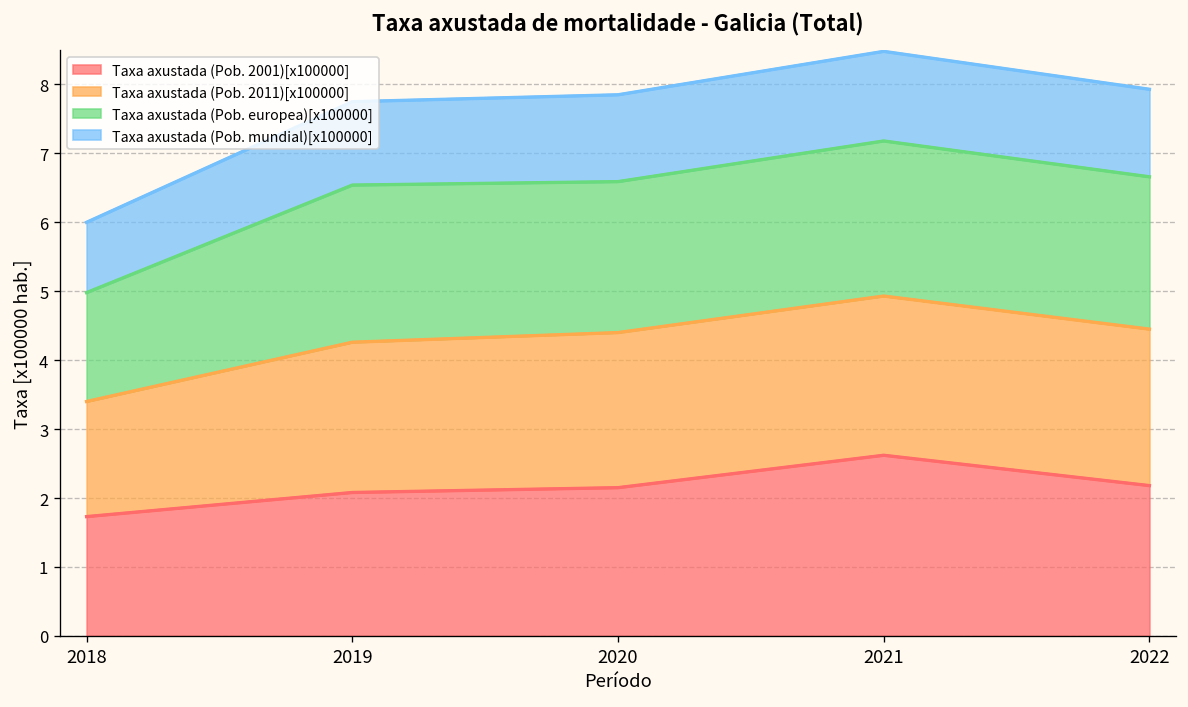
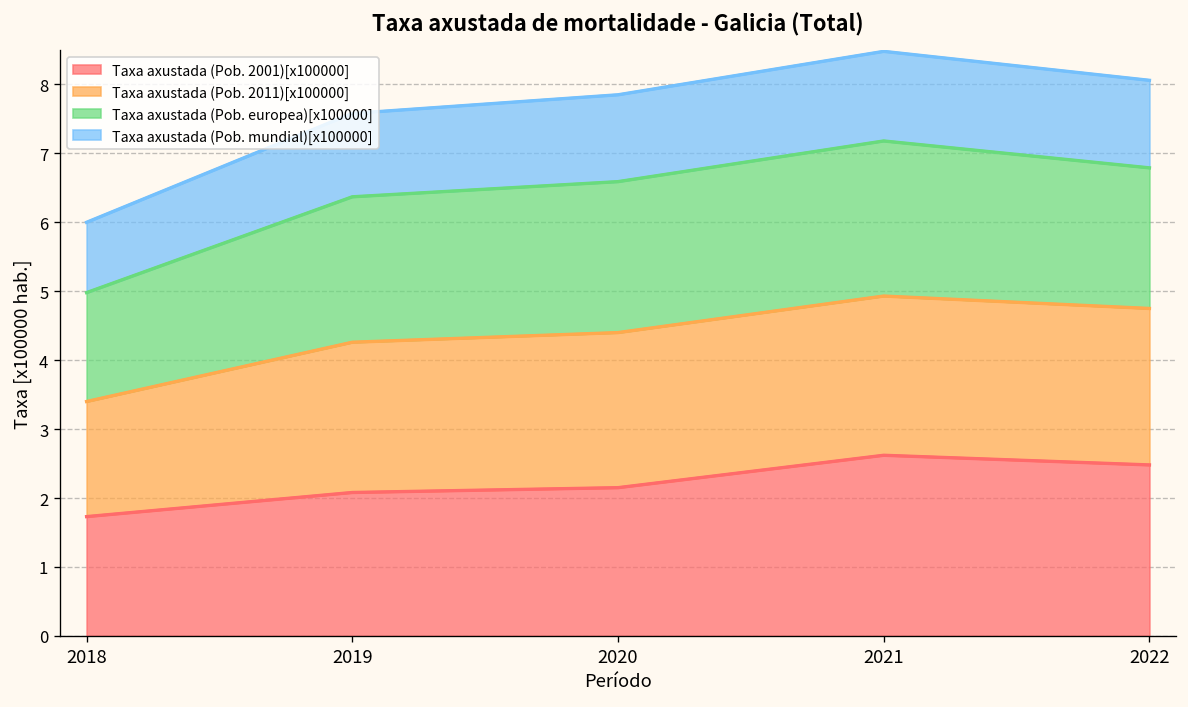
Taxa axustada (Pob. europea)[x100000], 2019: 2.3 -> 2.1
Taxa axustada (Pob. 2001)[x100000], 2022: 2.2 -> 2.5
Taxa axustada (Pob. europea)[x100000], 2022: 2.2 -> 2.0
